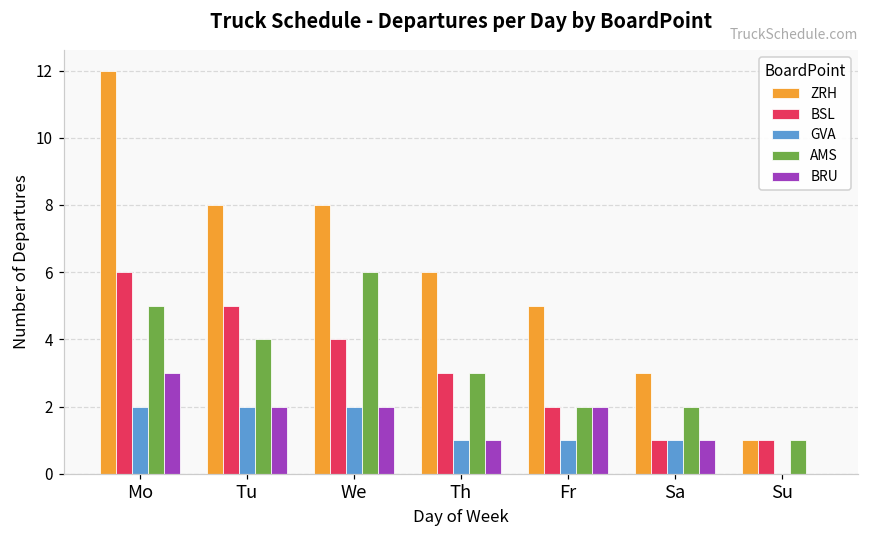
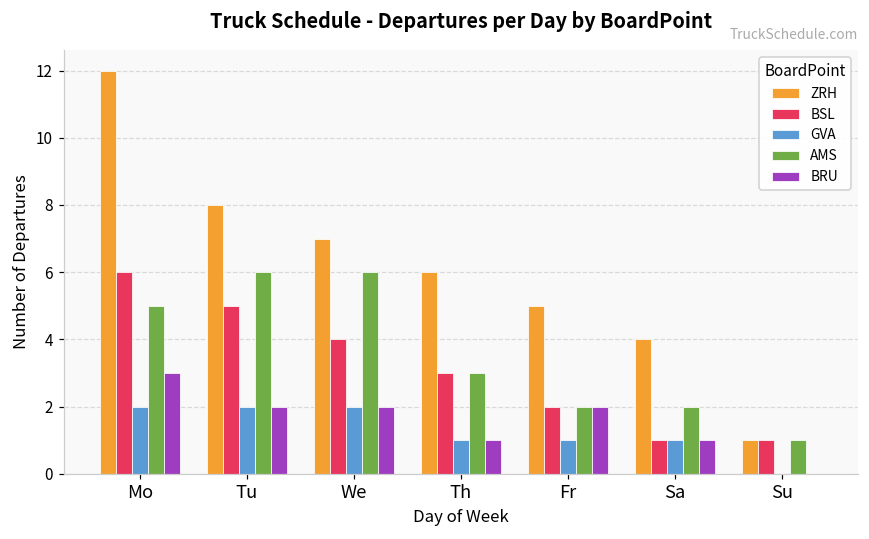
AMS, Tu: 4 -> 6
ZRH, We: 8 -> 7
ZRH, Sa: 3 -> 4
